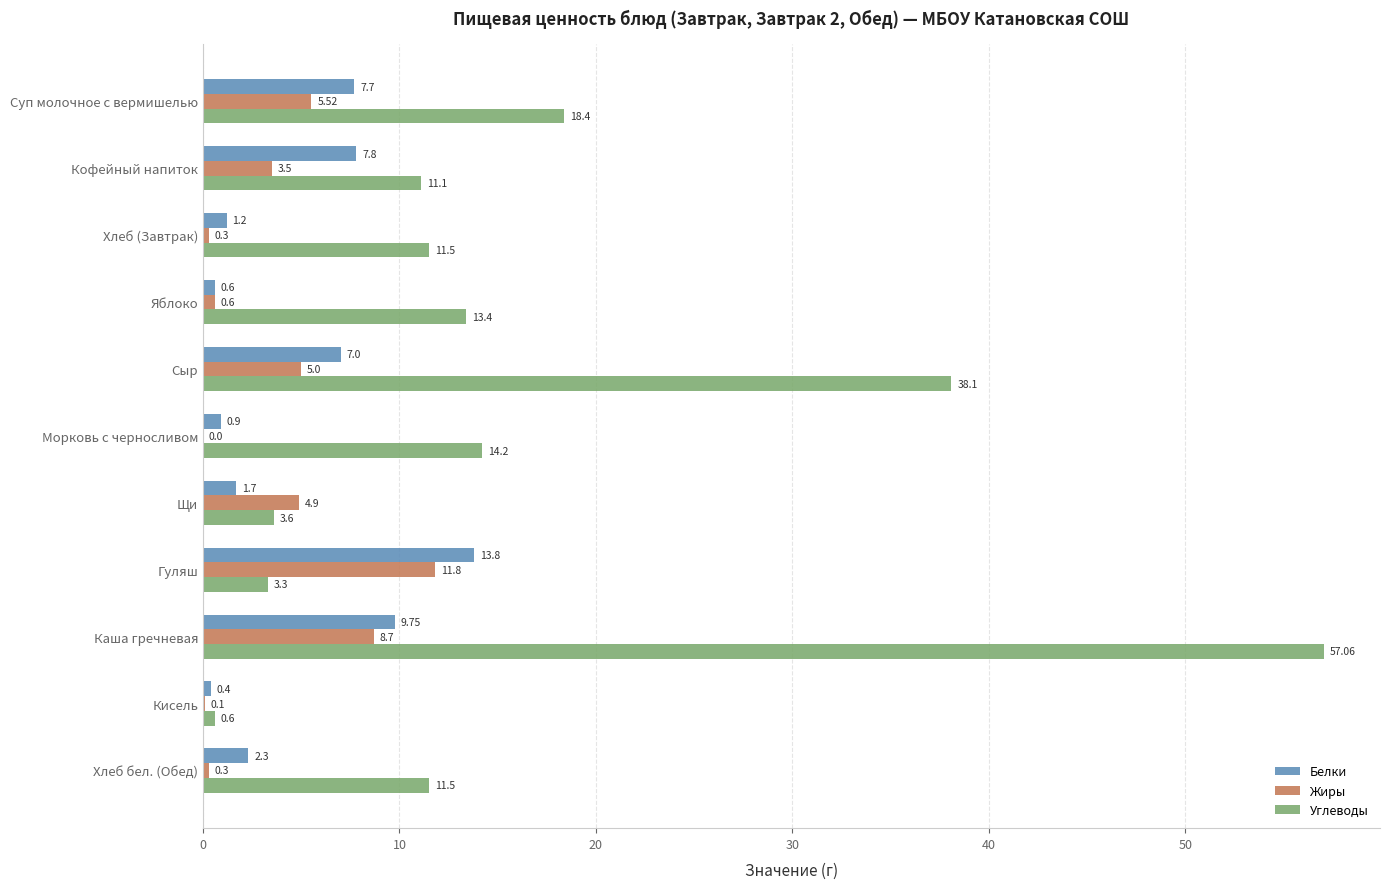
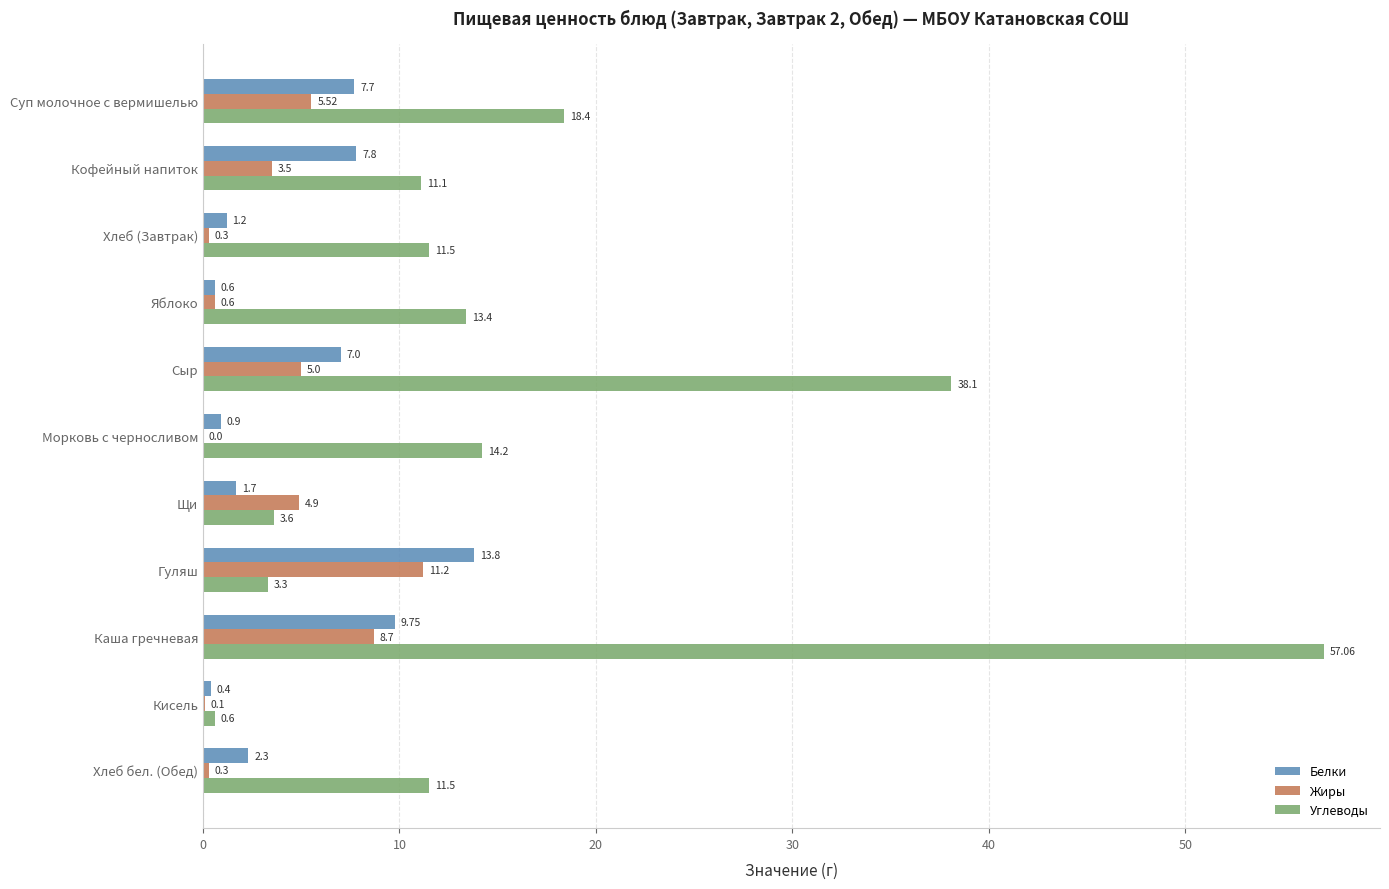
Жиры, Гуляш: 11.8 -> 11.2
